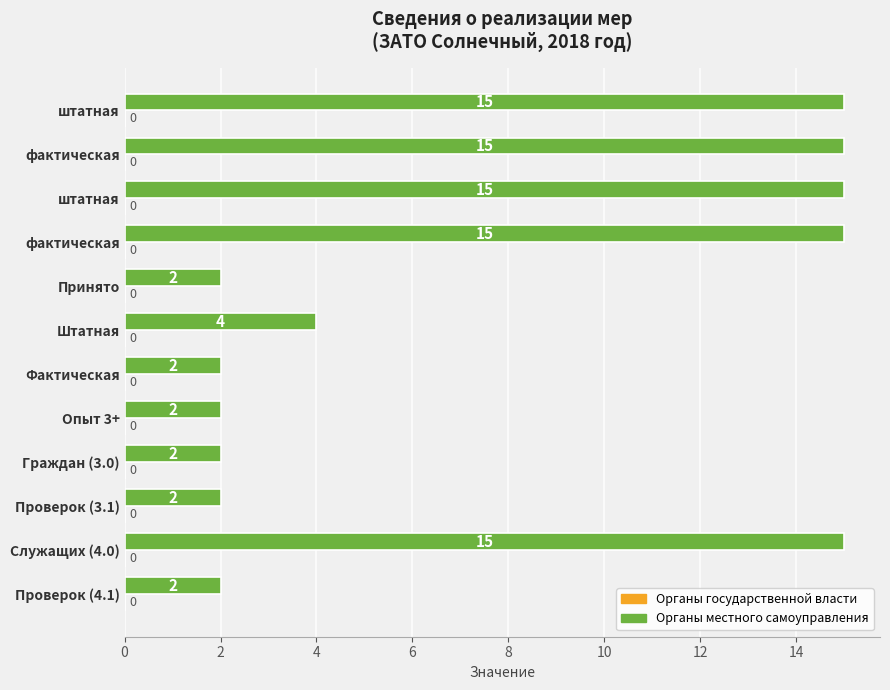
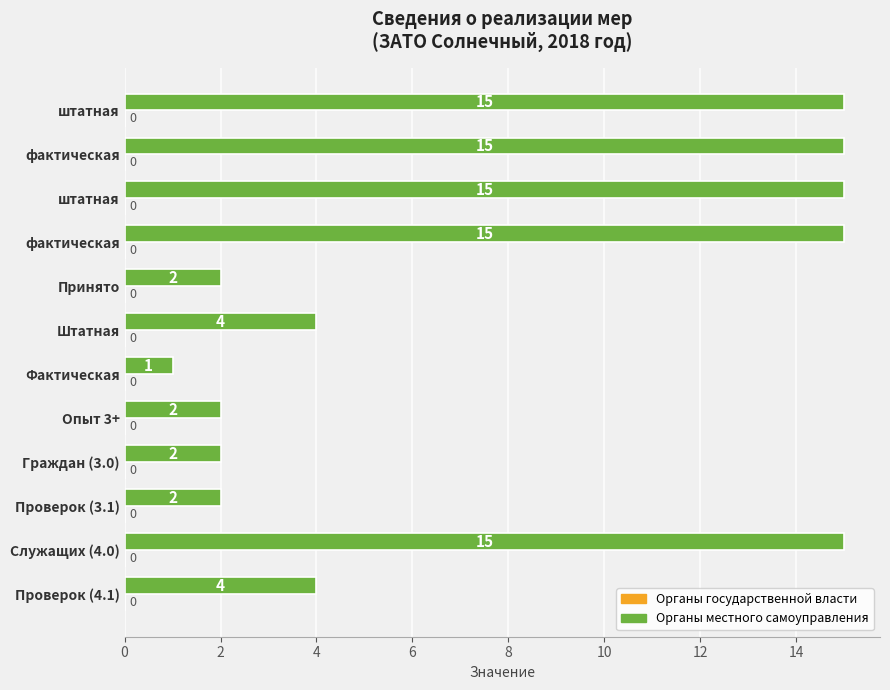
Органы местного самоуправления, Фактическая: 2 -> 1
Органы местного самоуправления, Проверок (4.1): 2 -> 4
